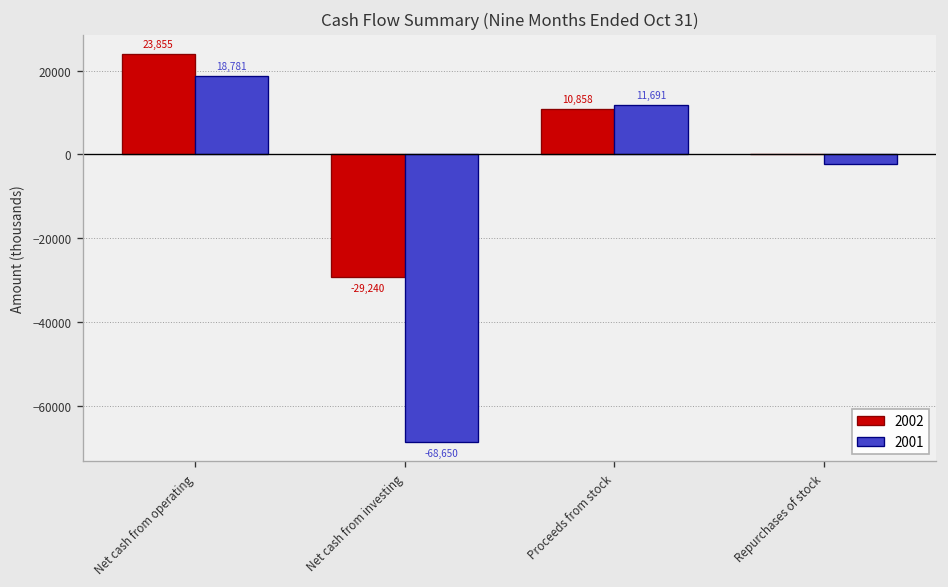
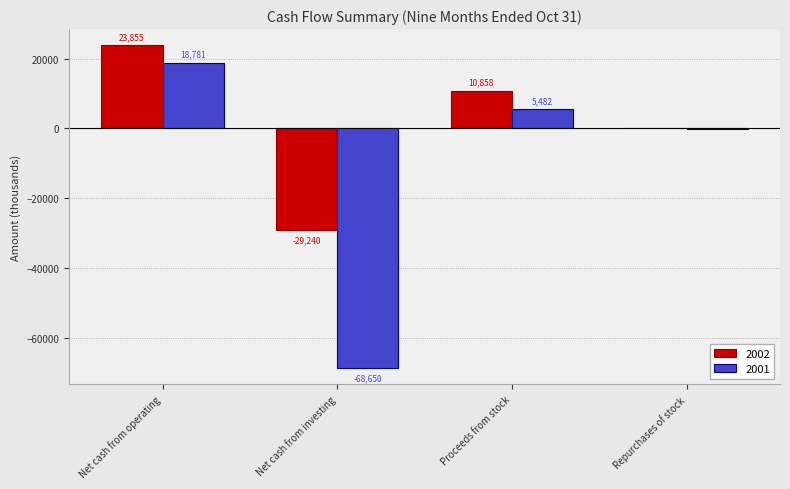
2001, Proceeds from stock: 11,691 -> 5,482
2001, Repurchases of stock: -2000 -> 0
